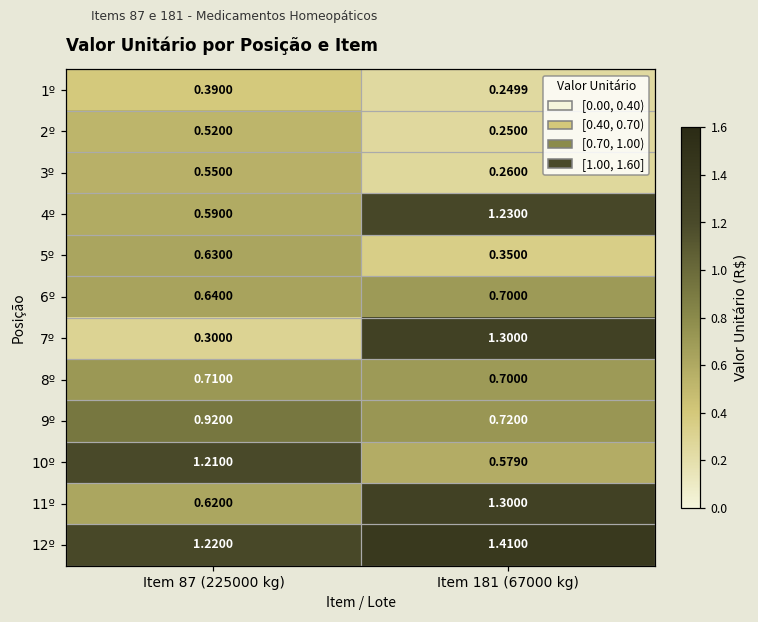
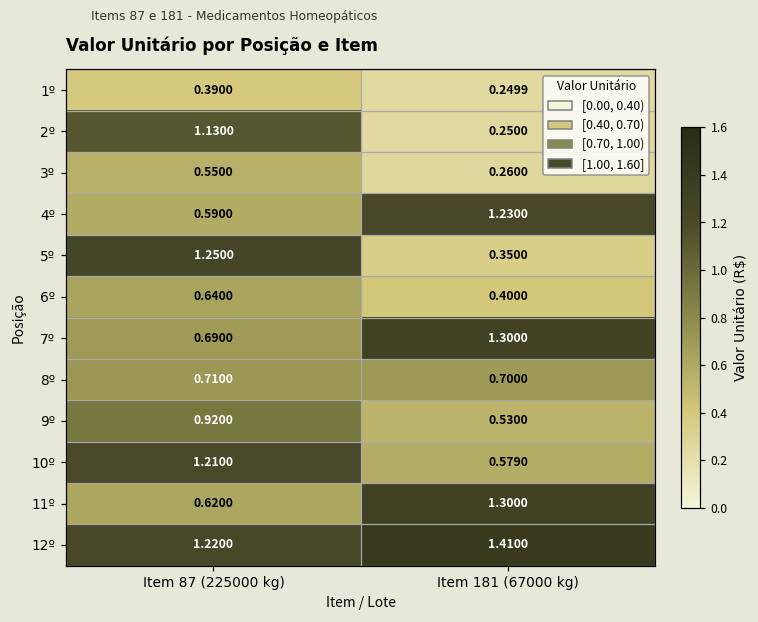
2º, Item 87 (225000 kg): 0.5200 -> 1.1300
5º, Item 87 (225000 kg): 0.6300 -> 1.2500
6º, Item 181 (67000 kg): 0.7000 -> 0.4000
7º, Item 87 (225000 kg): 0.3000 -> 0.6900
9º, Item 181 (67000 kg): 0.7200 -> 0.5300
